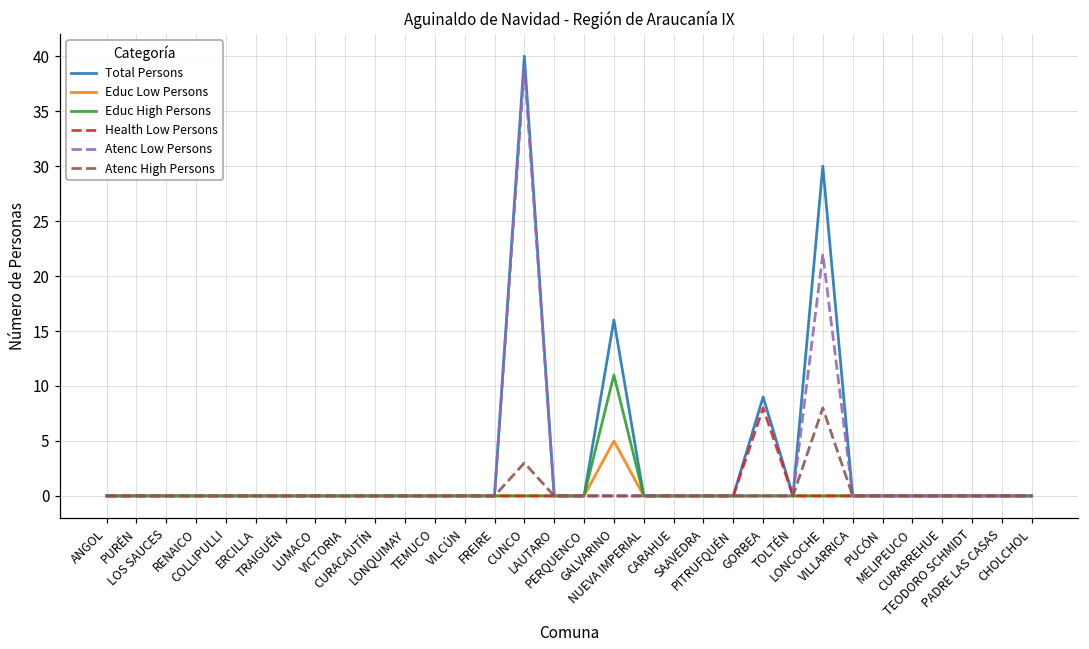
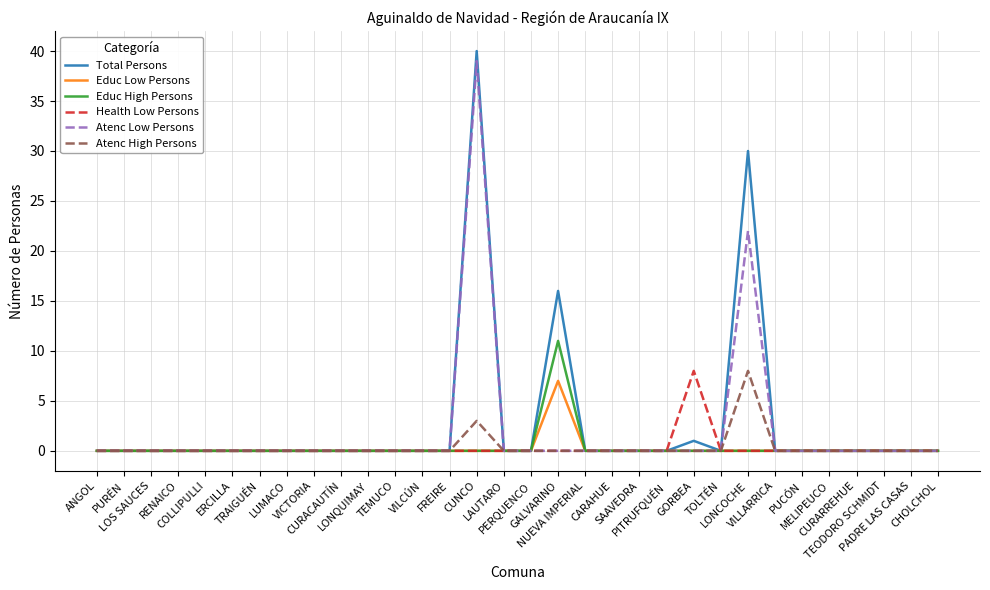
Educ Low Persons, GALVARINO: 5 -> 7
Total Persons, GORBEA: 9 -> 1
